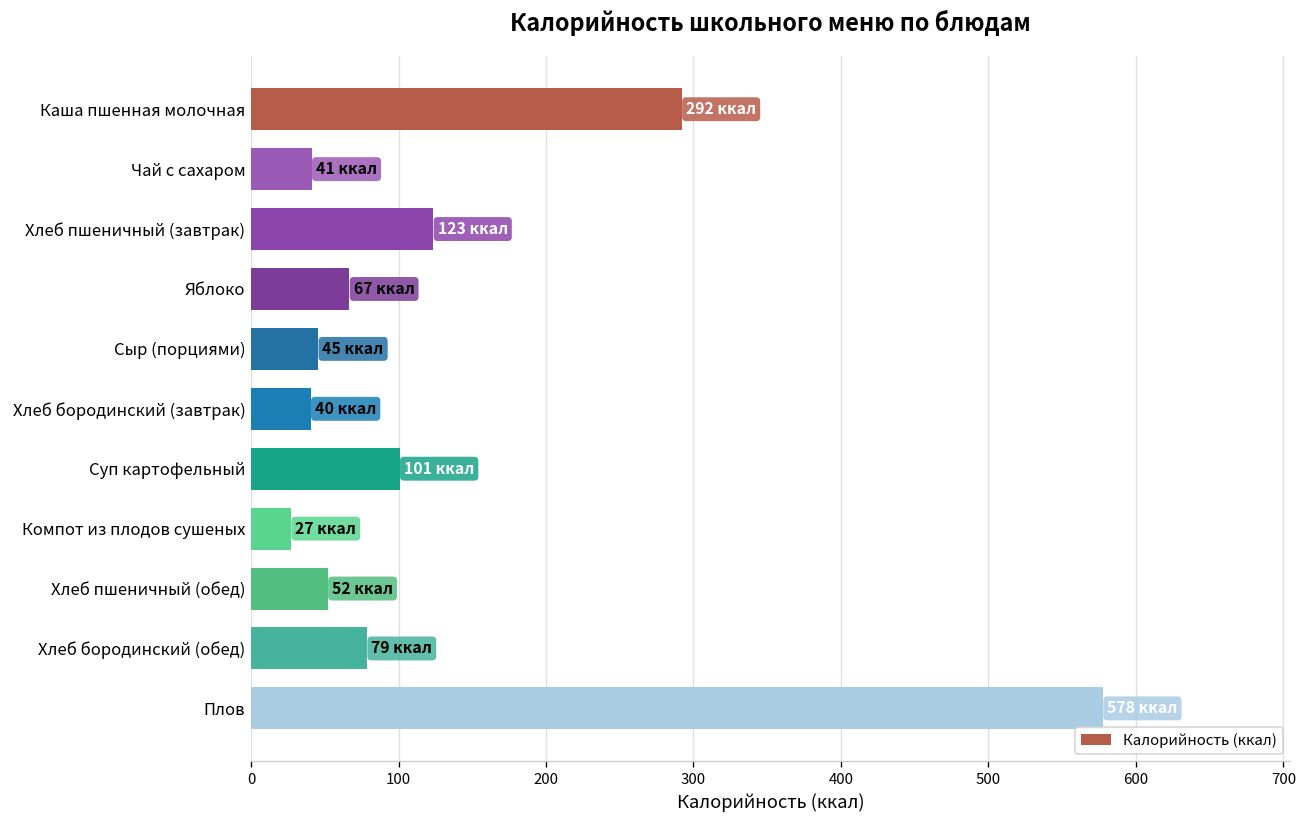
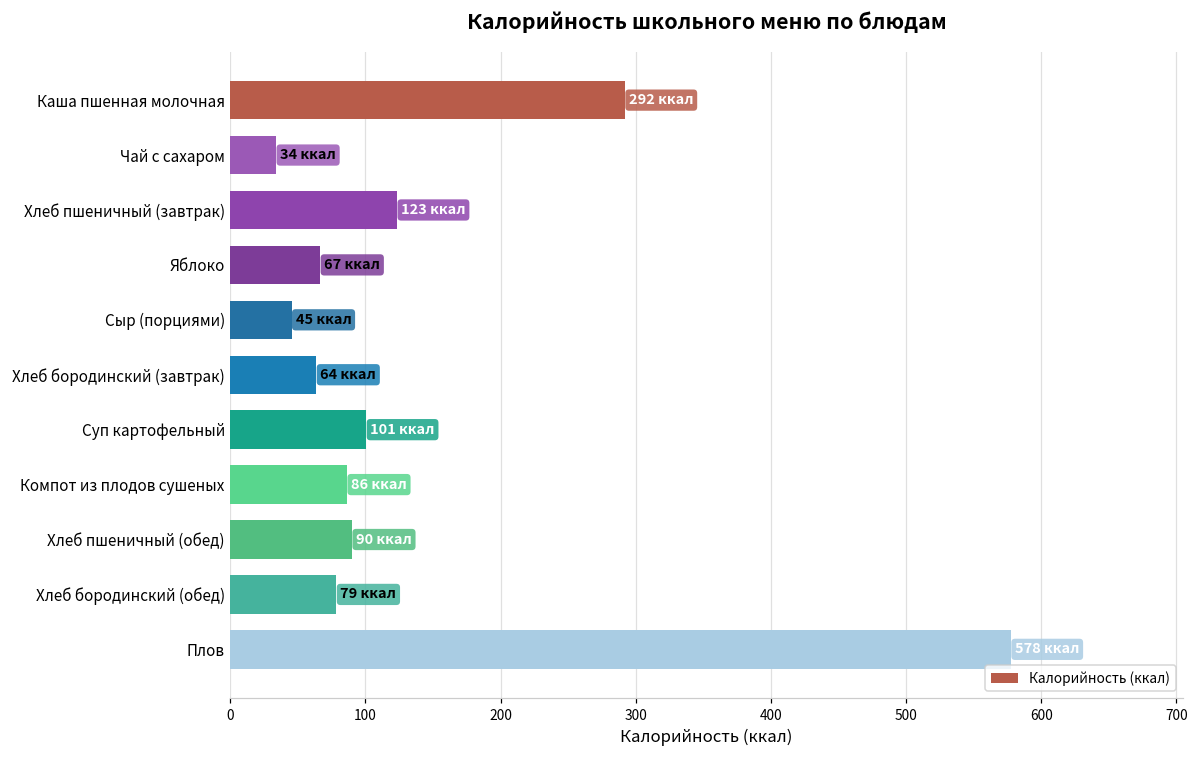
Чай с сахаром: 41 -> 34
Хлеб бородинский (завтрак): 40 -> 64
Компот из плодов сушеных: 27 -> 86
Хлеб пшеничный (обед): 52 -> 90
